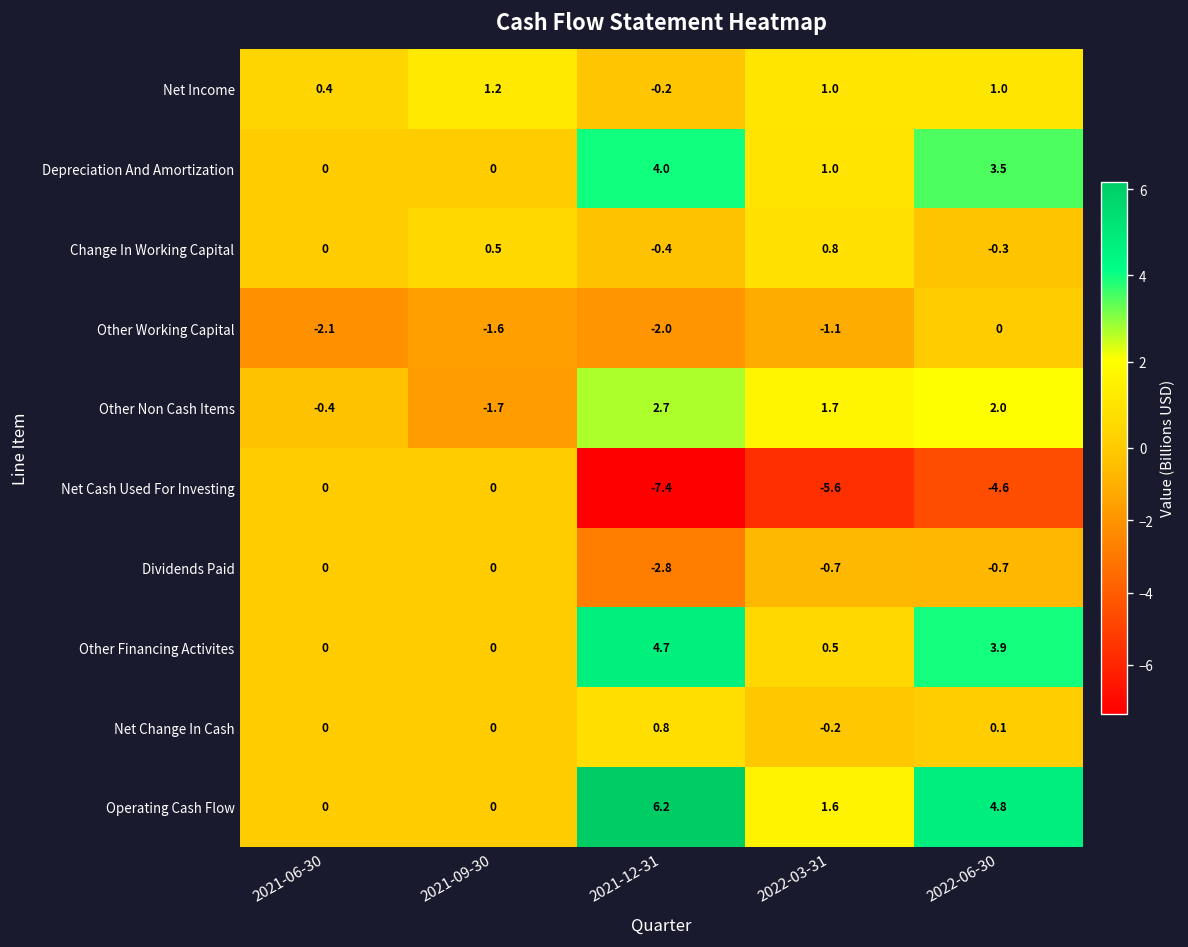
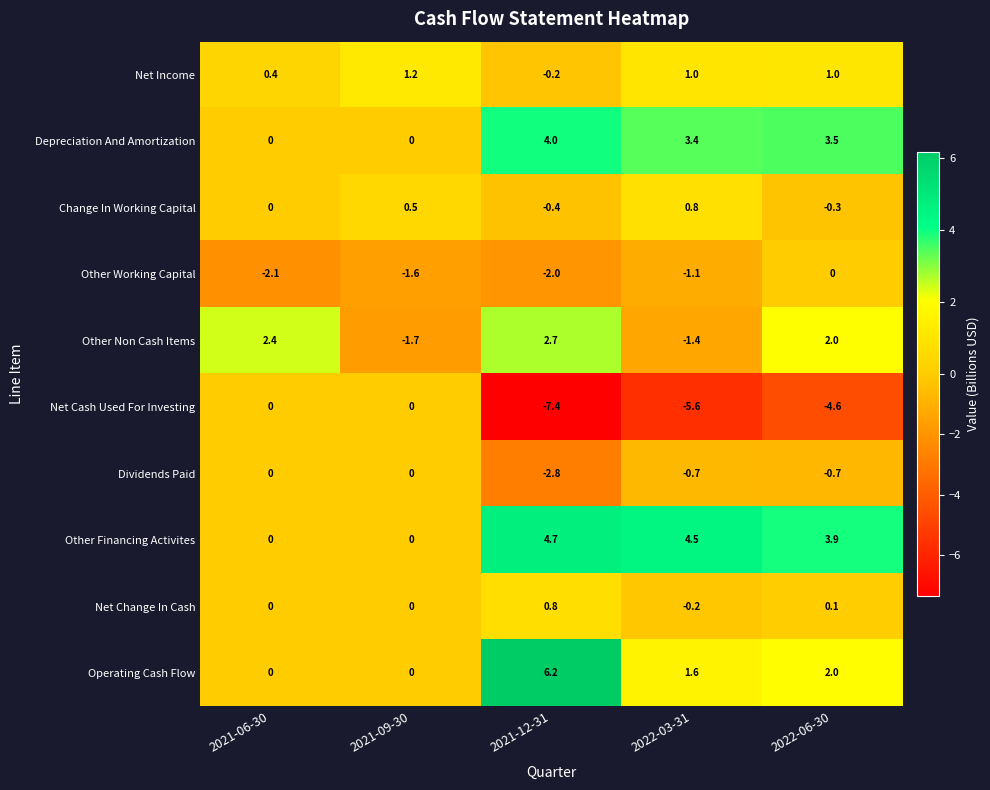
Depreciation And Amortization, 2022-03-31: 1.0 -> 3.4
Other Non Cash Items, 2021-06-30: -0.4 -> 2.4
Other Non Cash Items, 2022-03-31: 1.7 -> -1.4
Other Financing Activites, 2022-03-31: 0.5 -> 4.5
Operating Cash Flow, 2022-06-30: 4.8 -> 2.0
